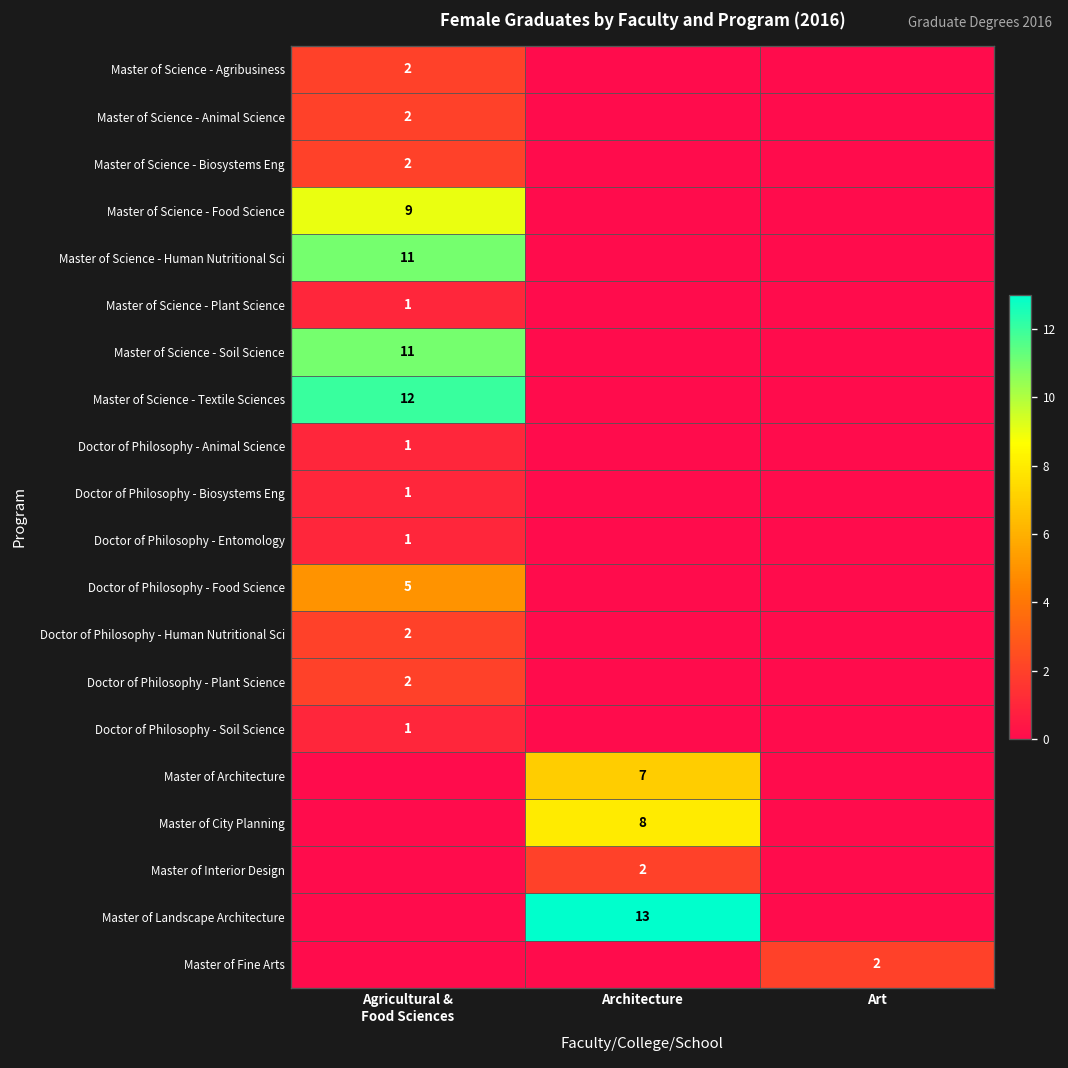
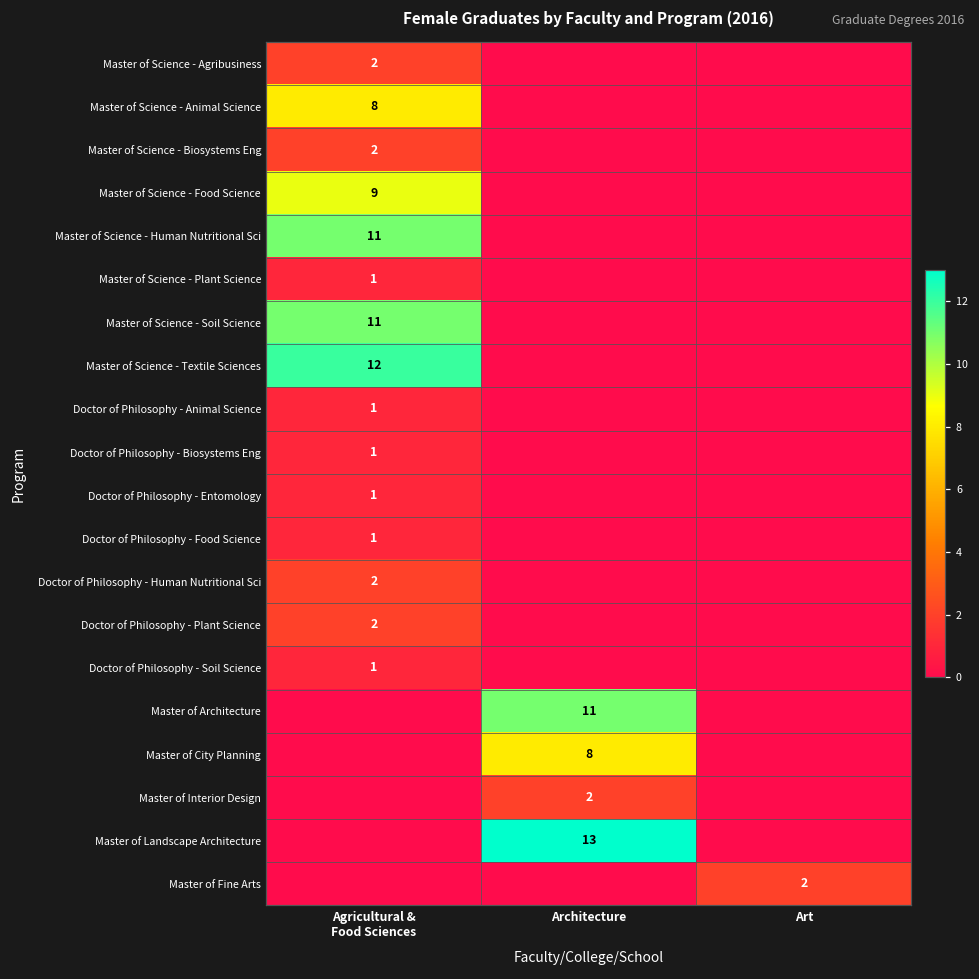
Master of Science - Animal Science, Agricultural & Food Sciences: 2 -> 8
Doctor of Philosophy - Food Science, Agricultural & Food Sciences: 5 -> 1
Master of Architecture, Architecture: 7 -> 11
